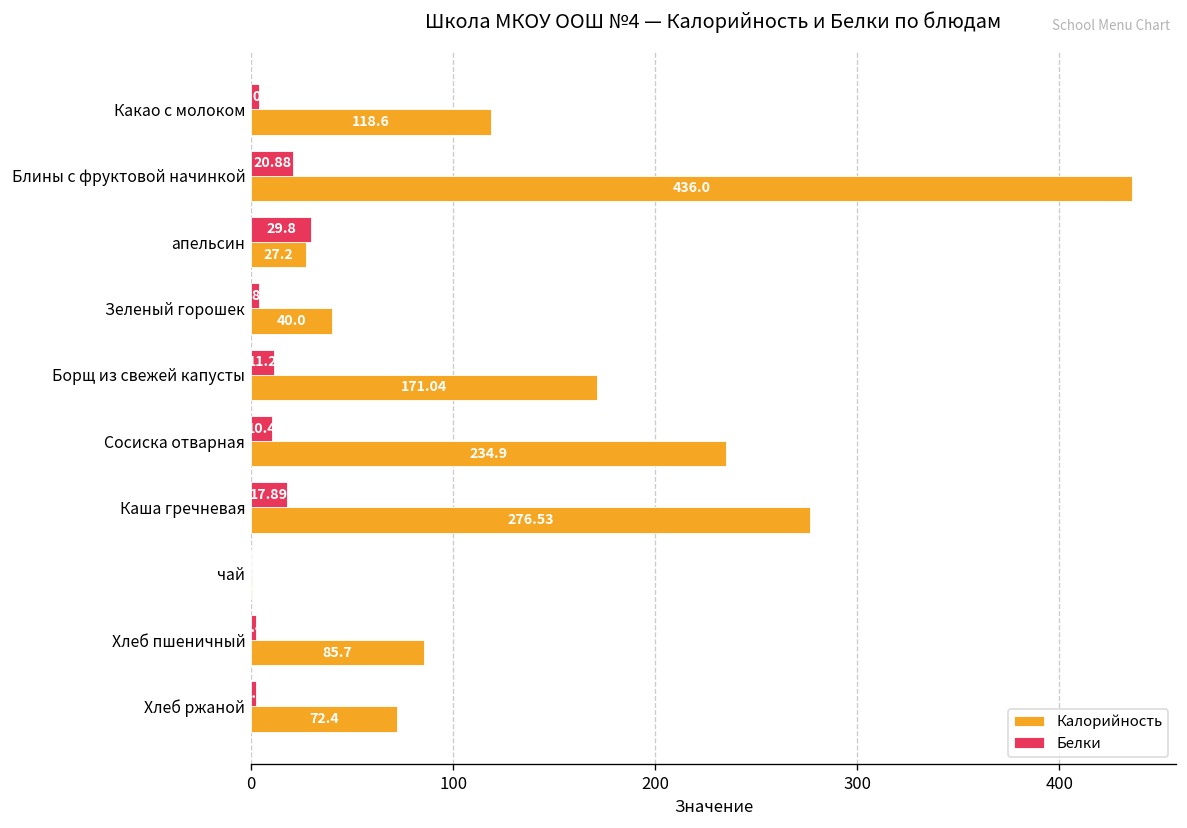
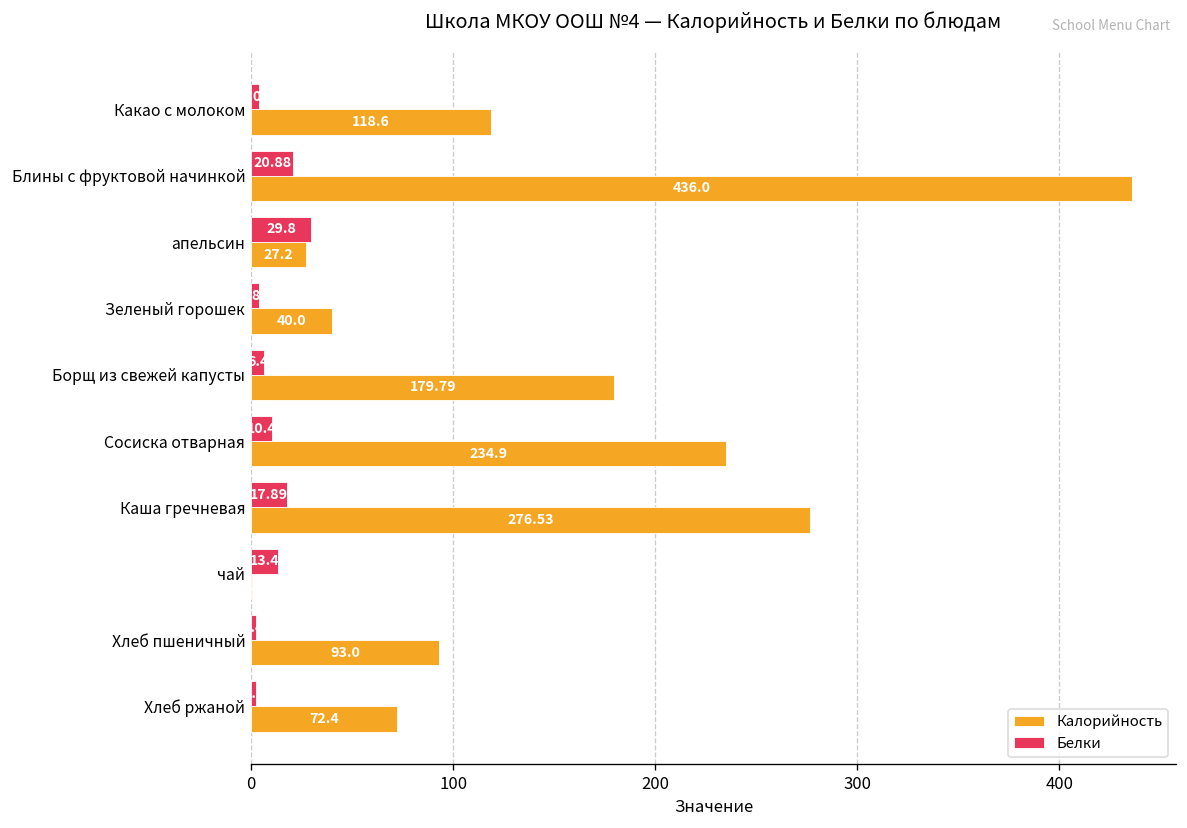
Белки, Борщ из свежей капусты: 11 -> 6
Калорийность, Борщ из свежей капусты: 171.04 -> 179.79
Белки, чай: 0 -> 13
Калорийность, Хлеб пшеничный: 85.7 -> 93.0
